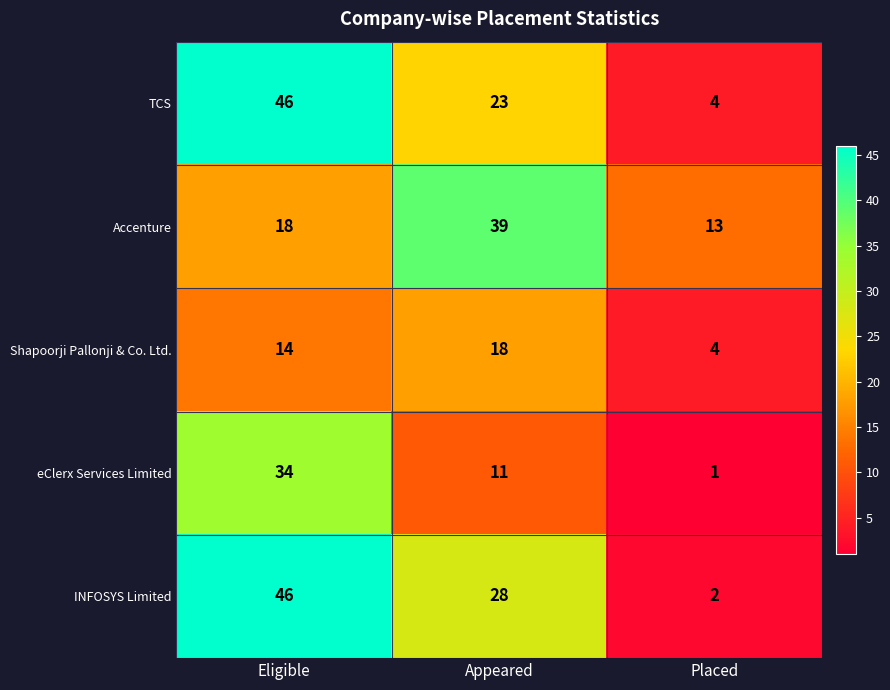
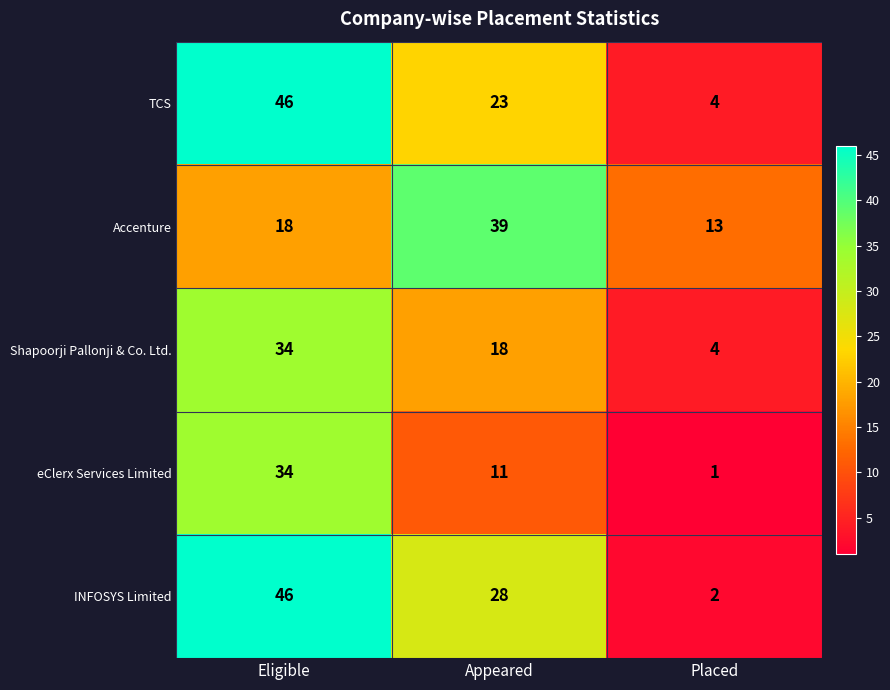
Shapoorji Pallonji & Co. Ltd., Eligible: 14 -> 34
